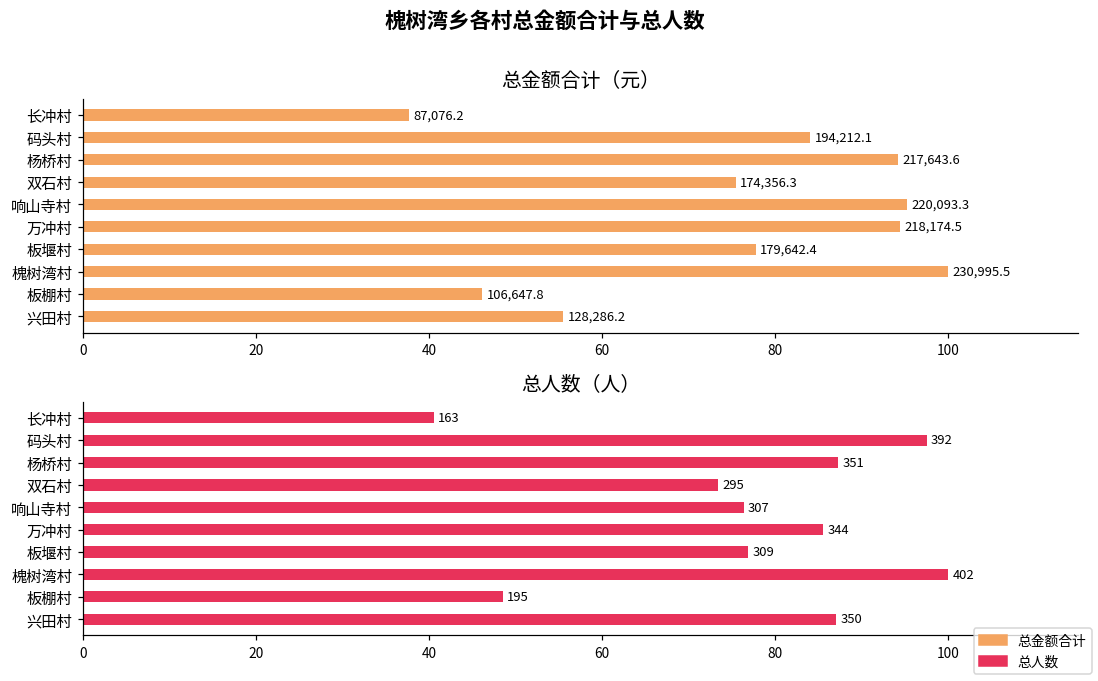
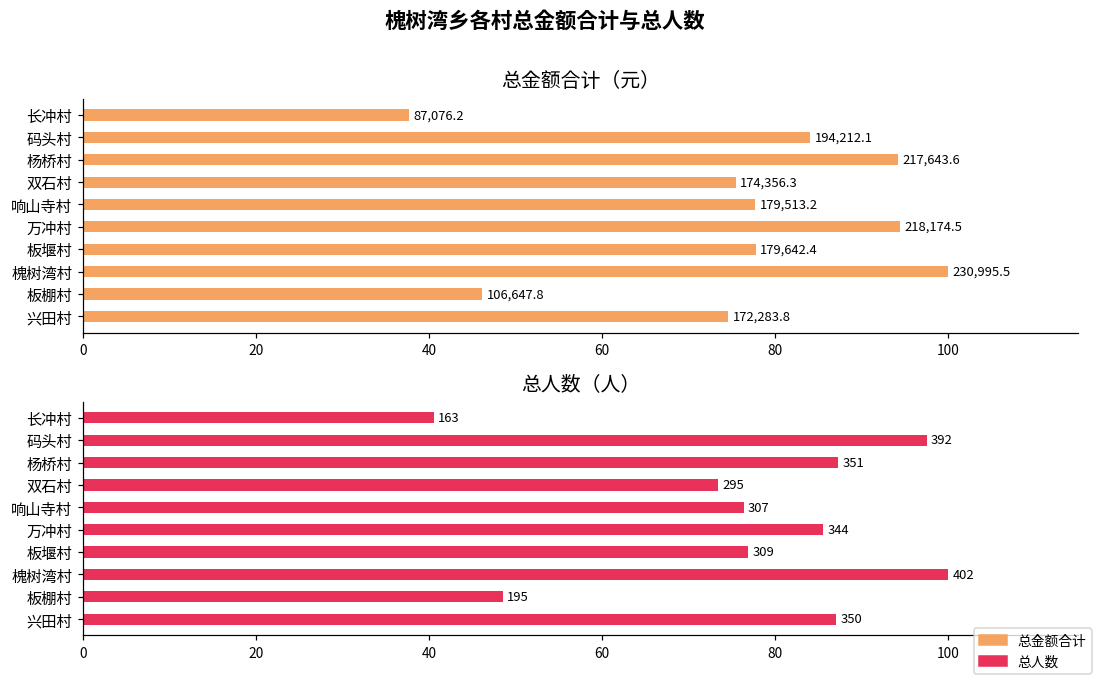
总金额合计（元）, 响山寺村: 220,093.3 -> 179,513.2
总金额合计（元）, 兴田村: 128,286.2 -> 172,283.8
